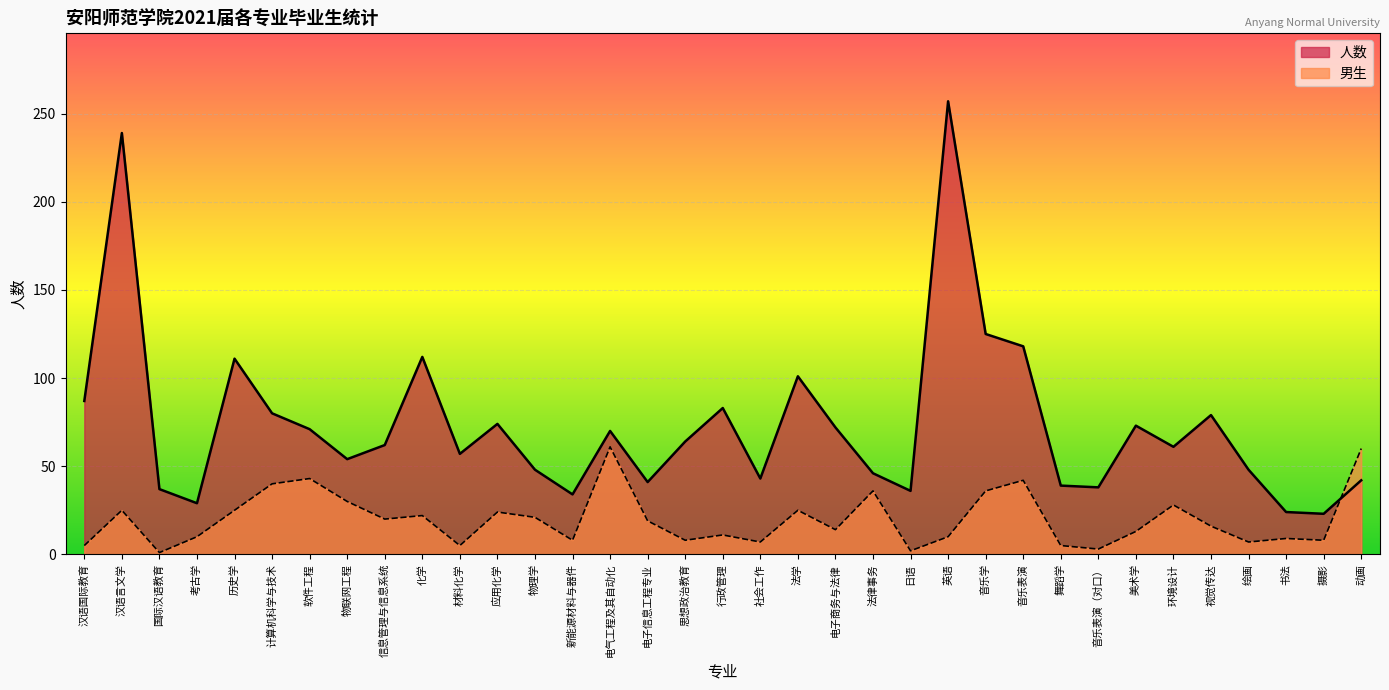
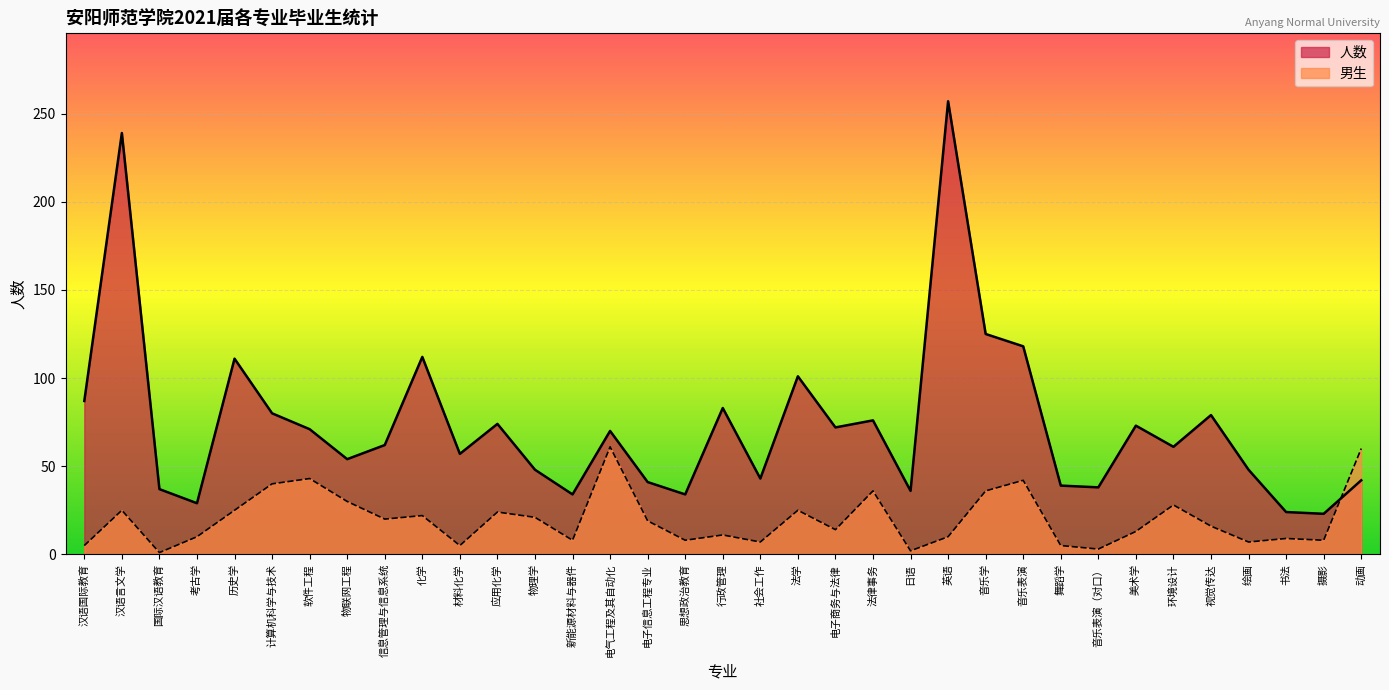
人数, 思想政治教育: 64 -> 34
人数, 法律事务: 46 -> 76
